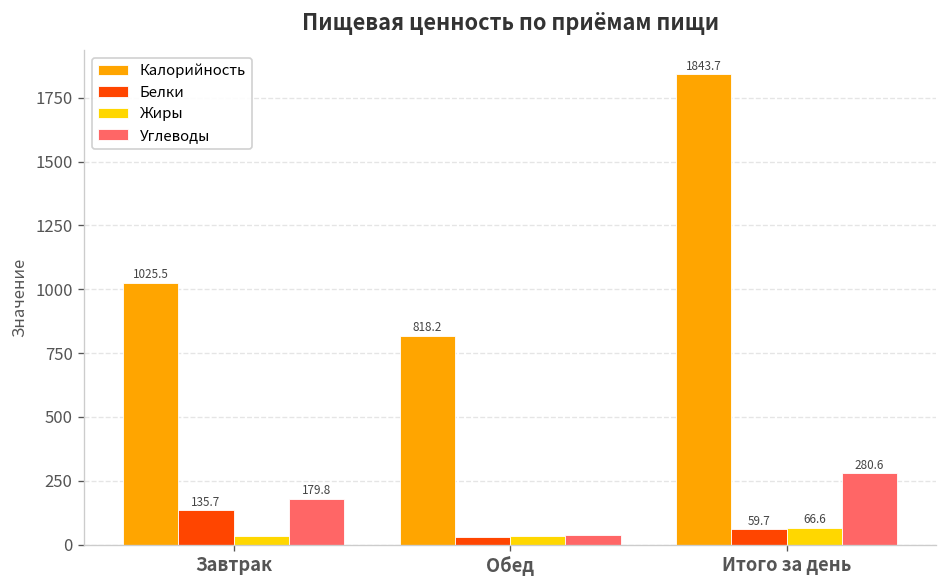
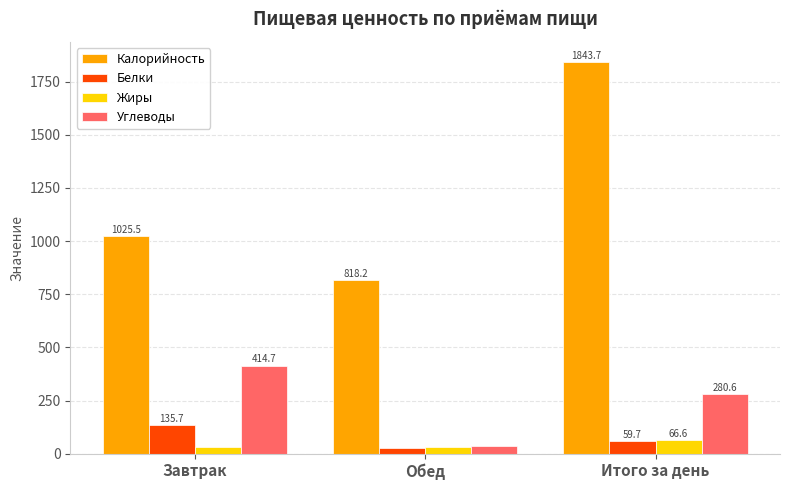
Углеводы, Завтрак: 179.8 -> 414.7
